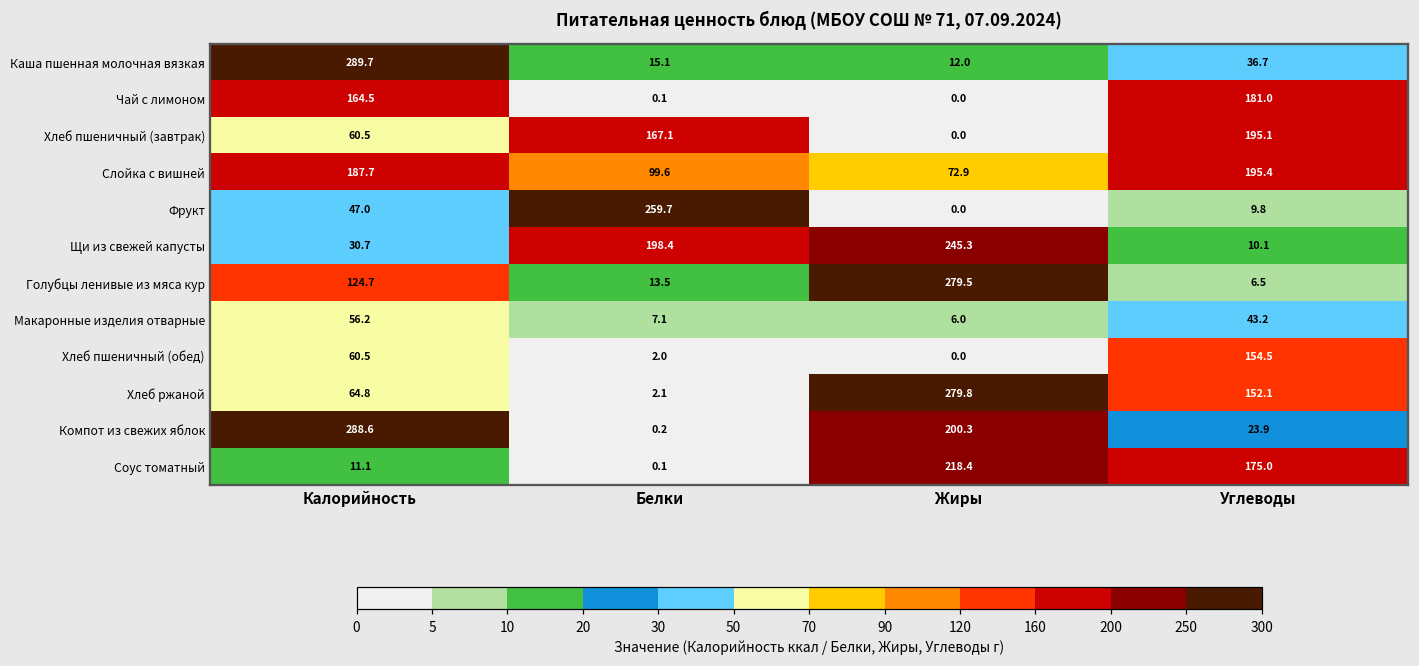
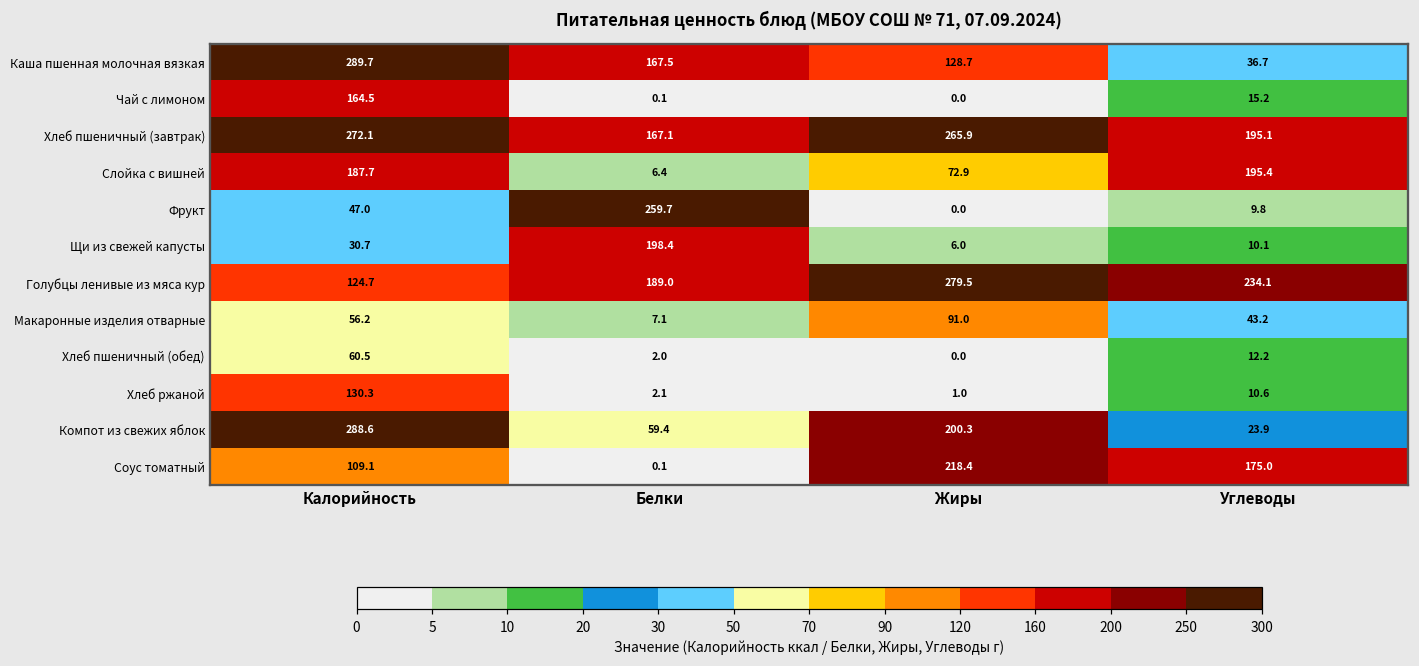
Каша пшенная молочная вязкая, Белки: 15.1 -> 167.5
Каша пшенная молочная вязкая, Жиры: 12.0 -> 128.7
Чай с лимоном, Углеводы: 181.0 -> 15.2
Хлеб пшеничный (завтрак), Калорийность: 60.5 -> 272.1
Хлеб пшеничный (завтрак), Жиры: 0.0 -> 265.9
Слойка с вишней, Белки: 99.6 -> 6.4
Щи из свежей капусты, Жиры: 245.3 -> 6.0
Голубцы ленивые из мяса кур, Белки: 13.5 -> 189.0
Голубцы ленивые из мяса кур, Углеводы: 6.5 -> 234.1
Макаронные изделия отварные, Жиры: 6.0 -> 91.0
Хлеб пшеничный (обед), Углеводы: 154.5 -> 12.2
Хлеб ржаной, Калорийность: 64.8 -> 130.3
Хлеб ржаной, Жиры: 279.8 -> 1.0
Хлеб ржаной, Углеводы: 152.1 -> 10.6
Компот из свежих яблок, Белки: 0.2 -> 59.4
Соус томатный, Калорийность: 11.1 -> 109.1
